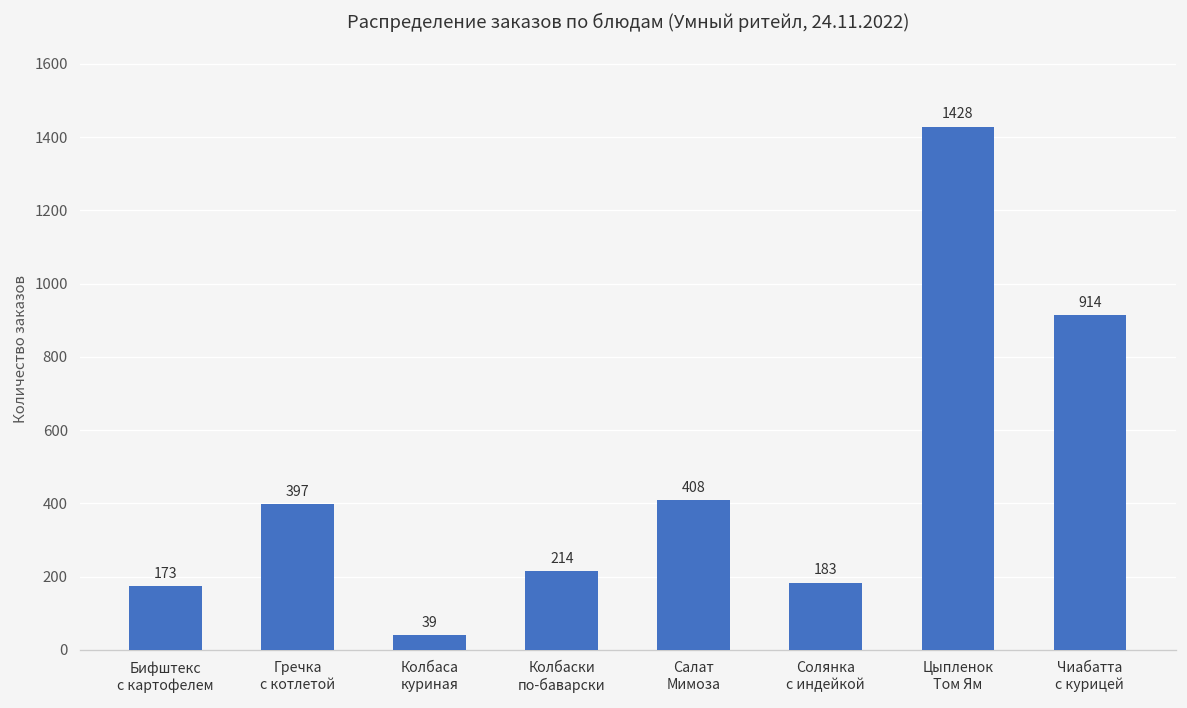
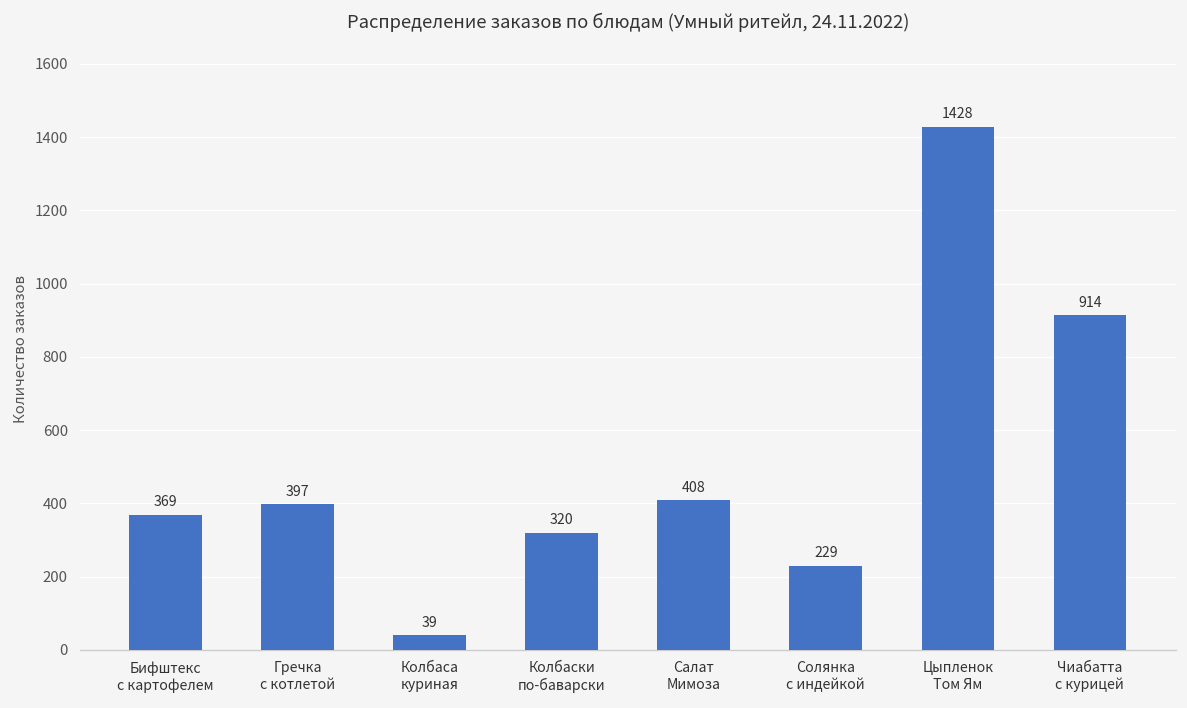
Бифштекс с картофелем: 173 -> 369
Колбаски по-баварски: 214 -> 320
Солянка с индейкой: 183 -> 229
